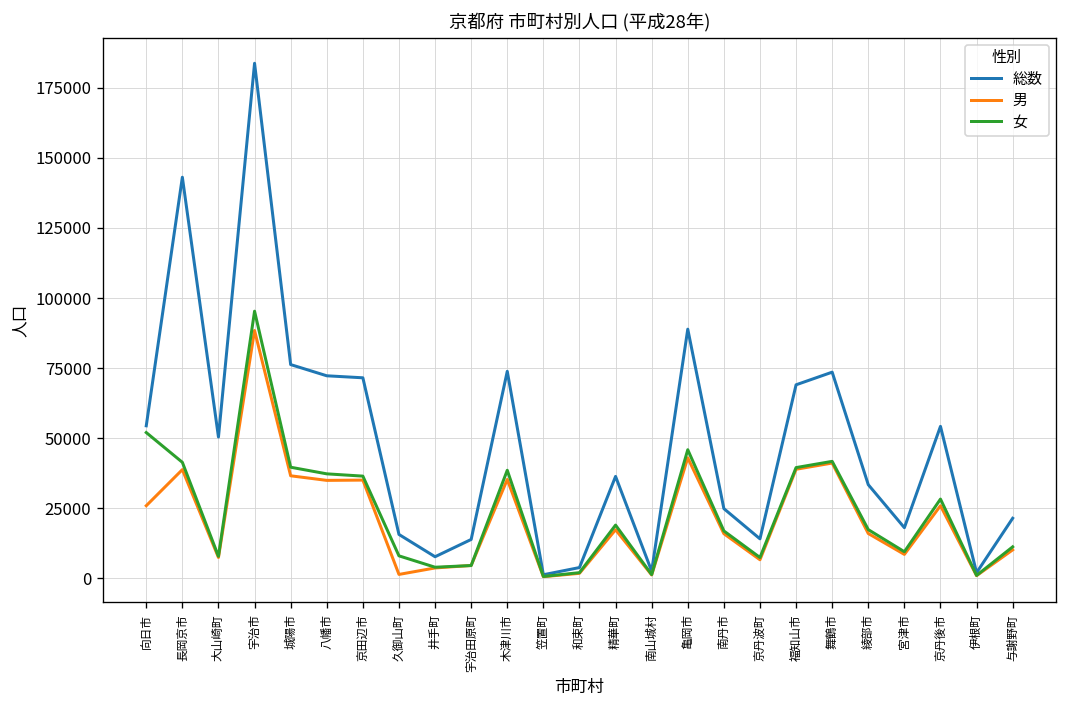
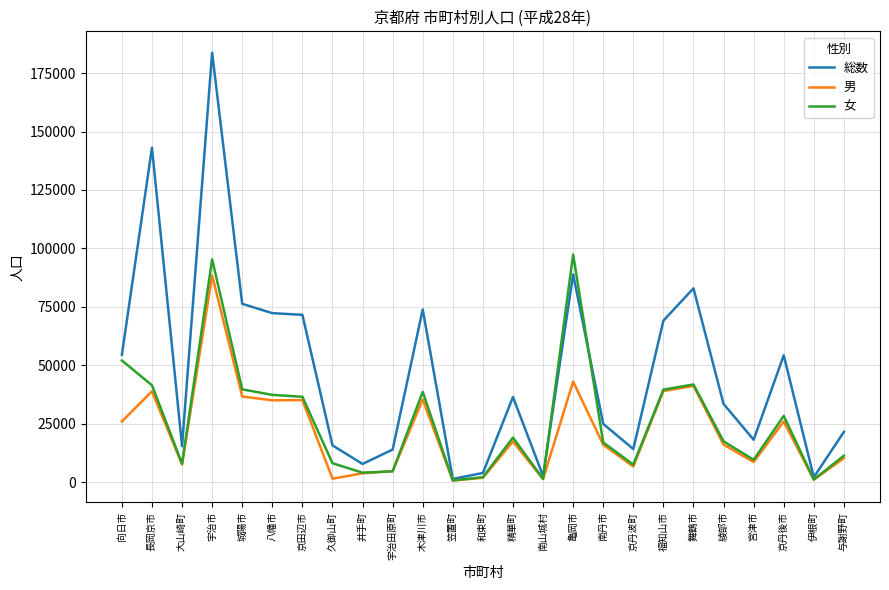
総数, 大山崎町: 50000 -> 15000
女, 亀岡市: 46000 -> 97000
総数, 舞鶴市: 74000 -> 83000
